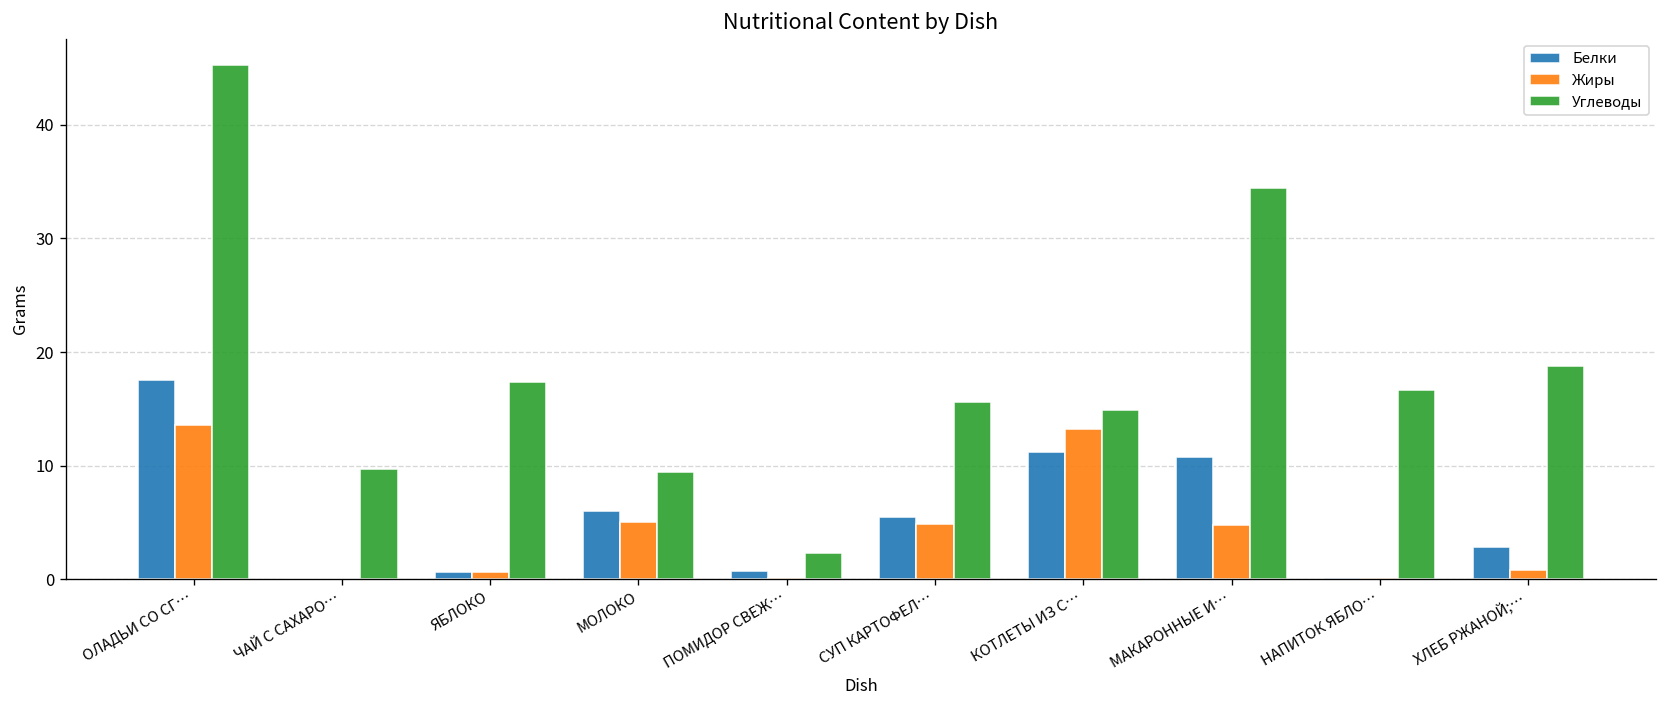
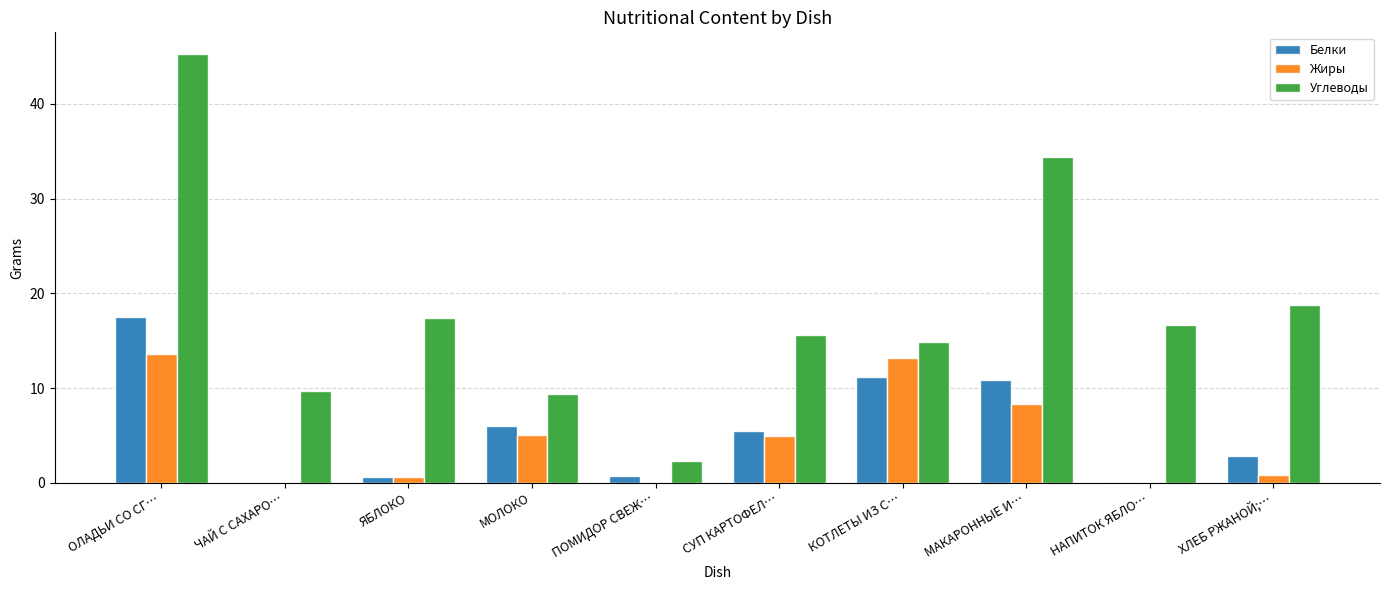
Жиры, МАКАРОННЫЕ И…: 5 -> 8
